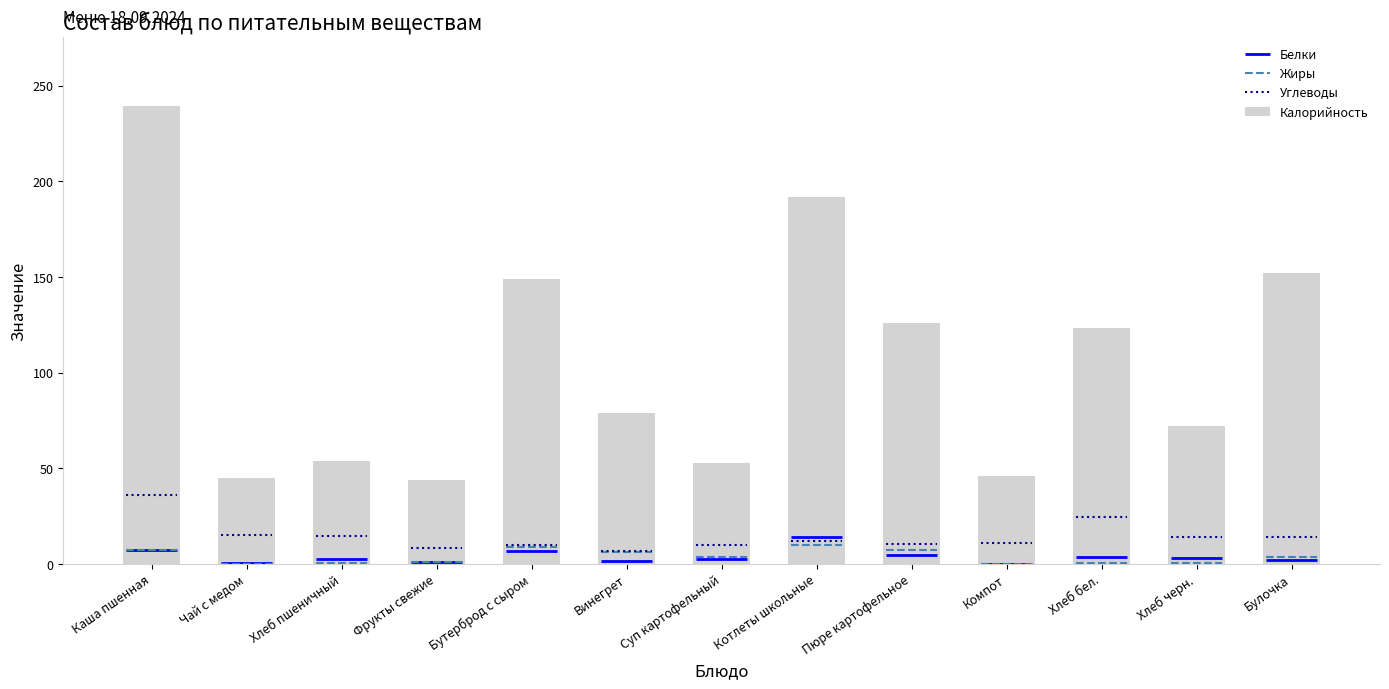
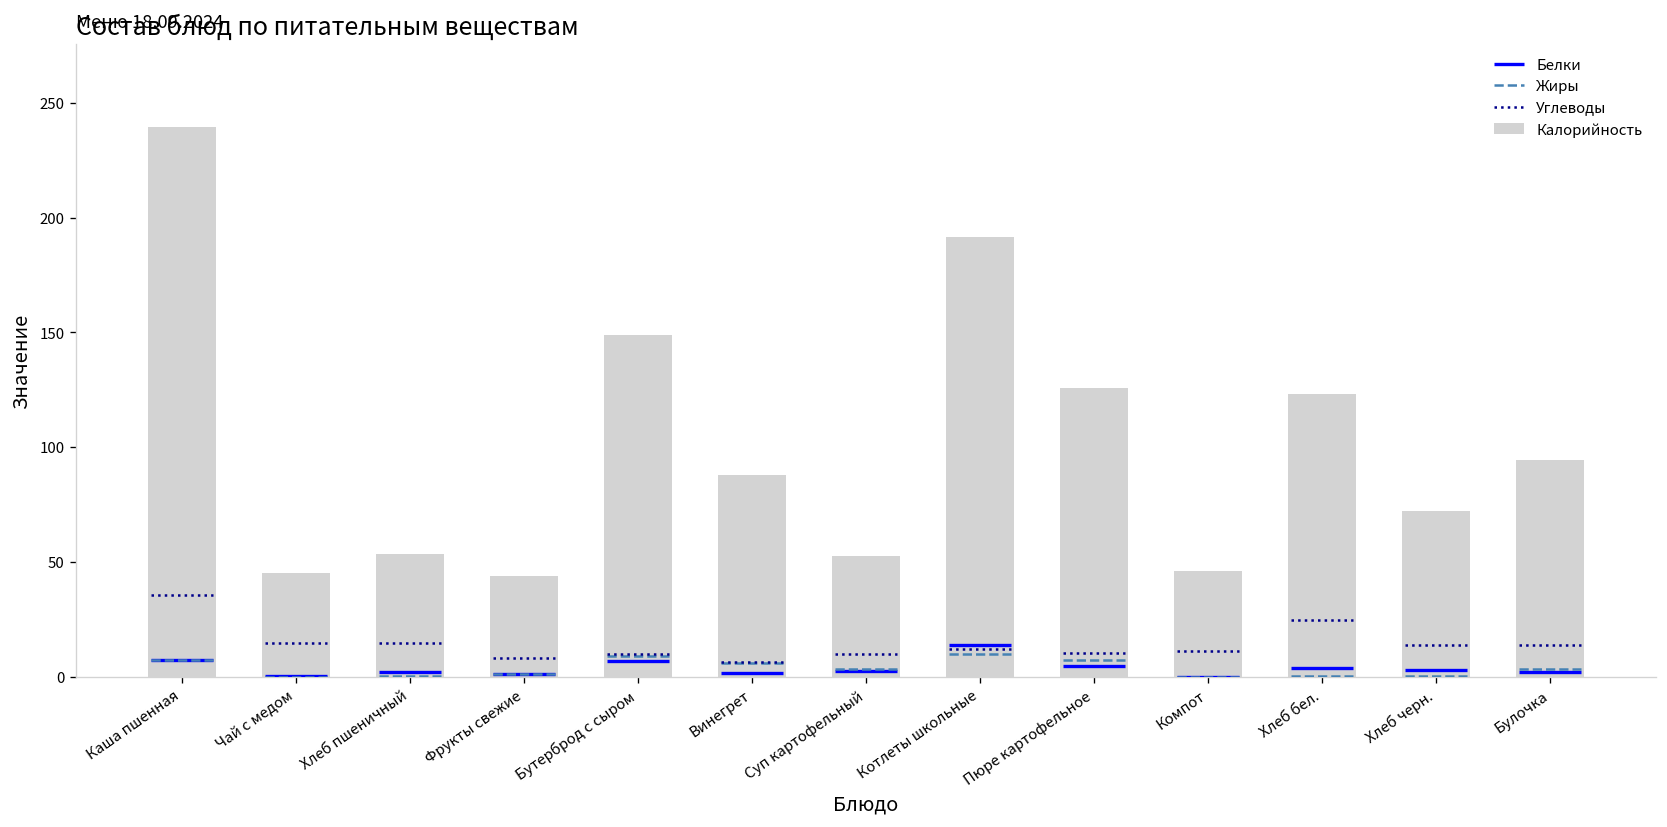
Винегрет: 79 -> 88
Булочка: 152 -> 95
